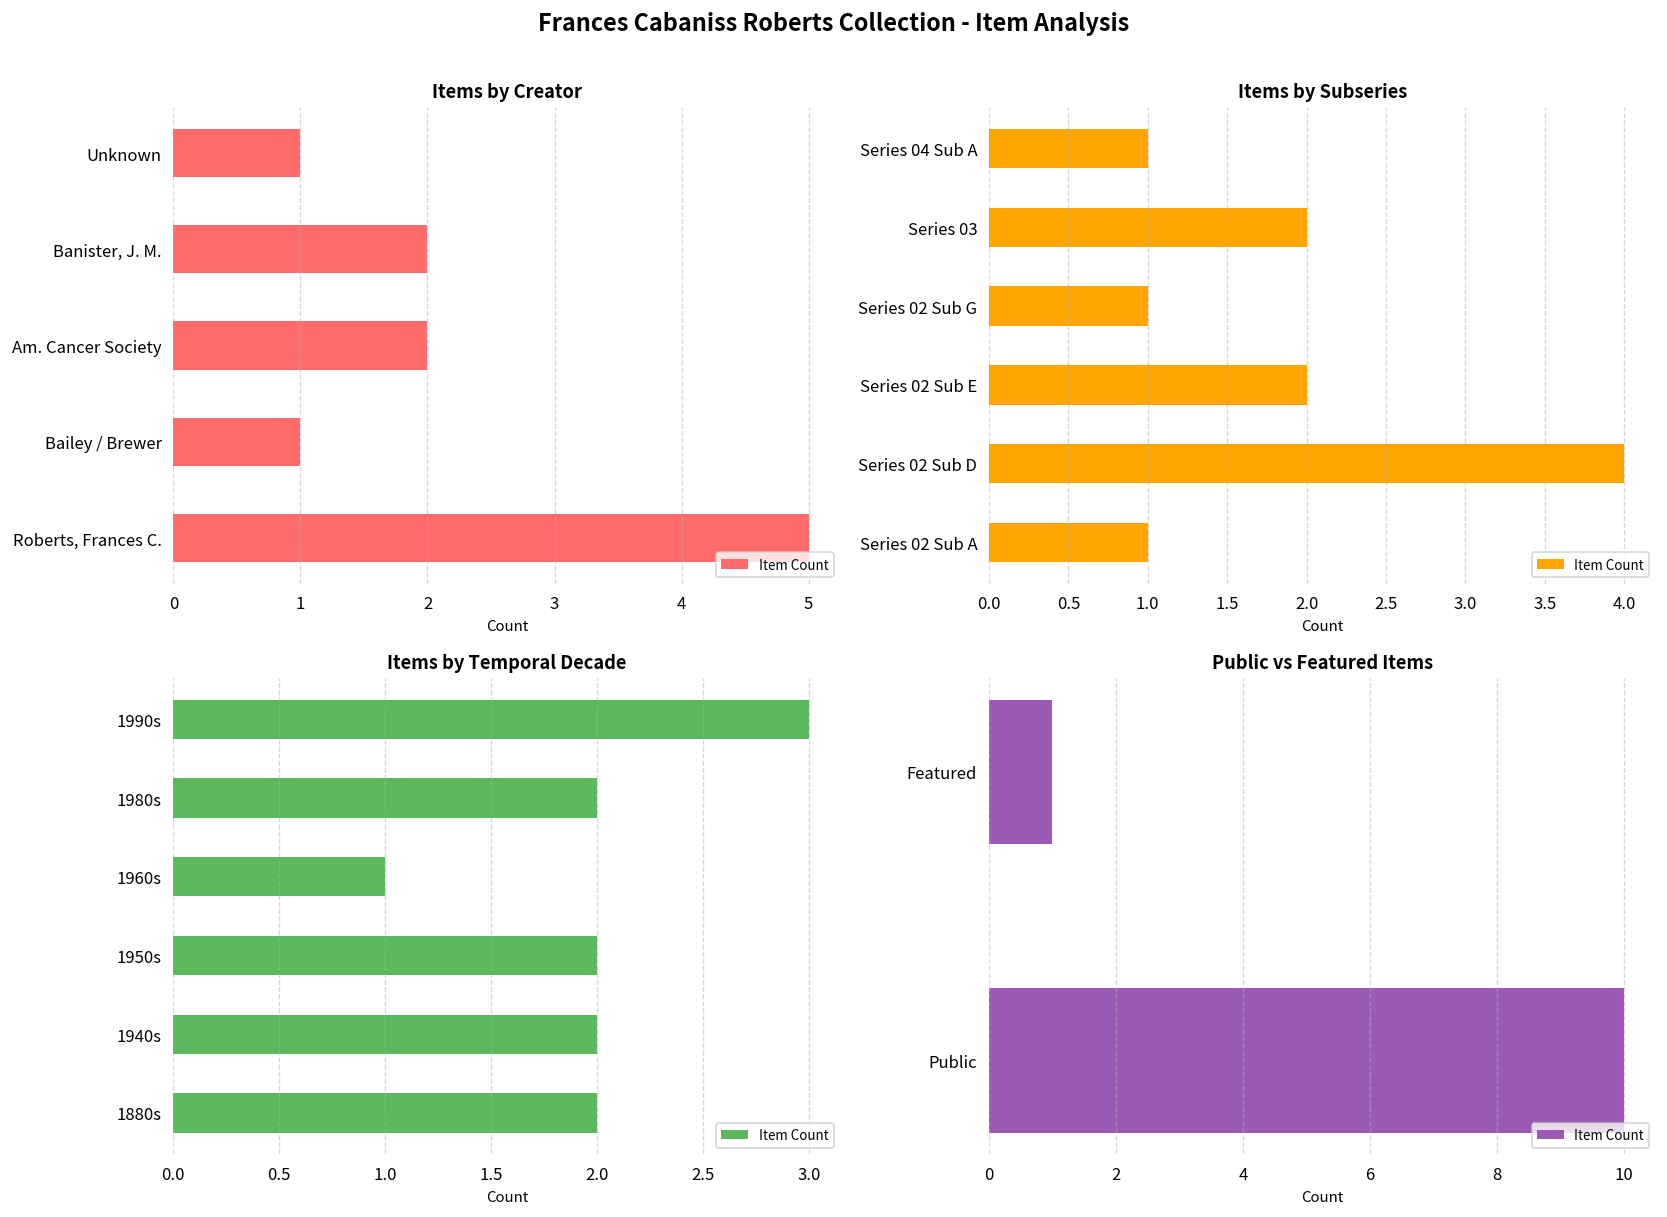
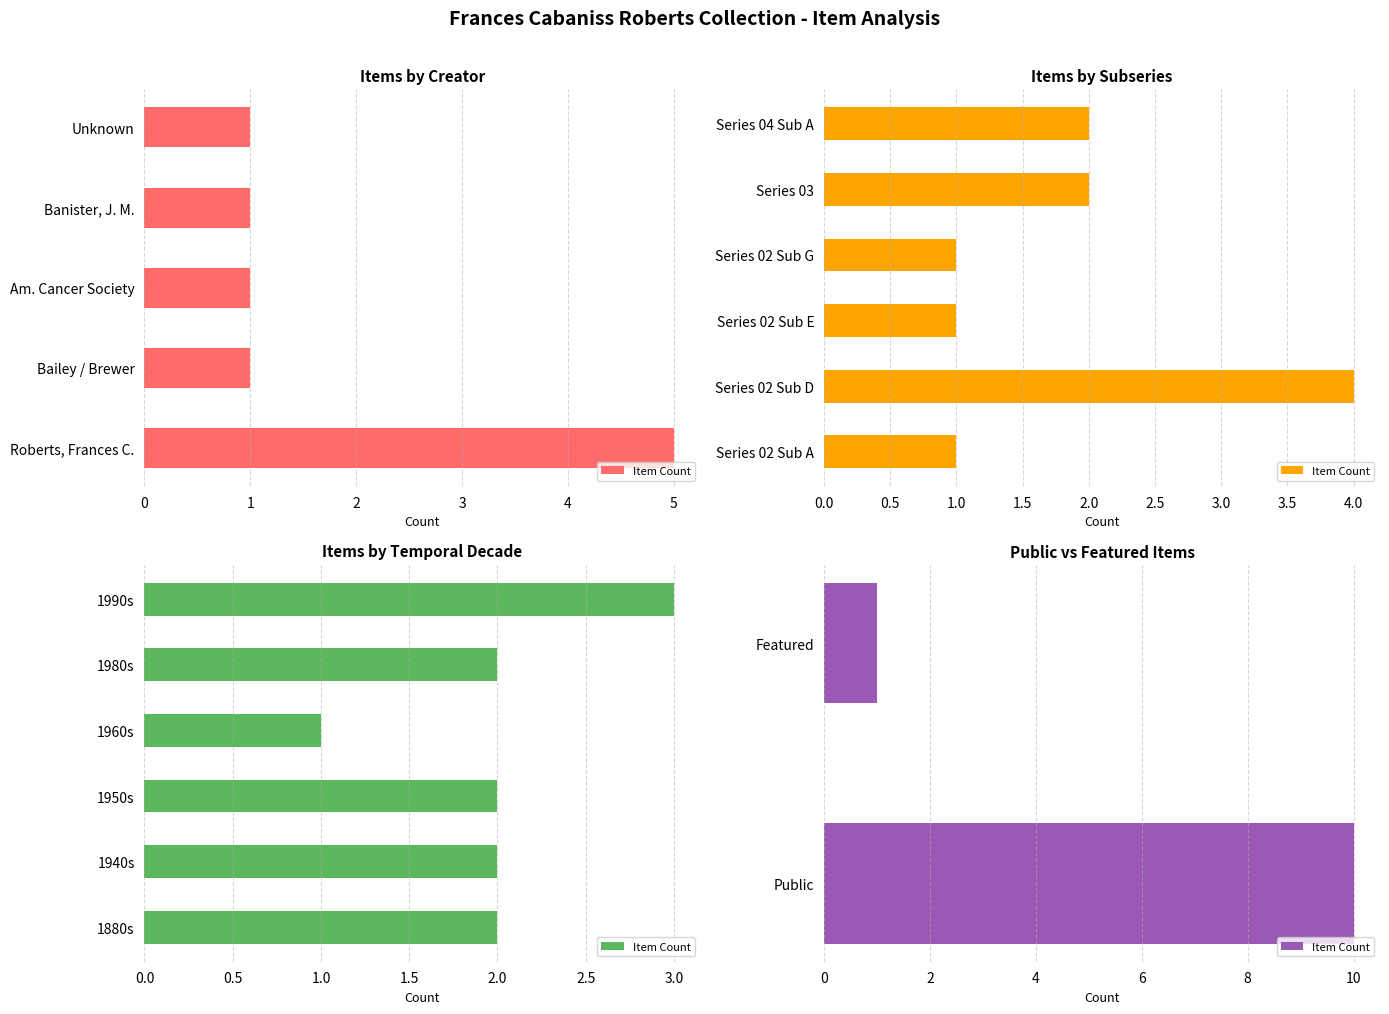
Items by Creator, Banister, J. M.: 2 -> 1
Items by Creator, Am. Cancer Society: 2 -> 1
Items by Subseries, Series 04 Sub A: 1 -> 2
Items by Subseries, Series 02 Sub E: 2 -> 1
